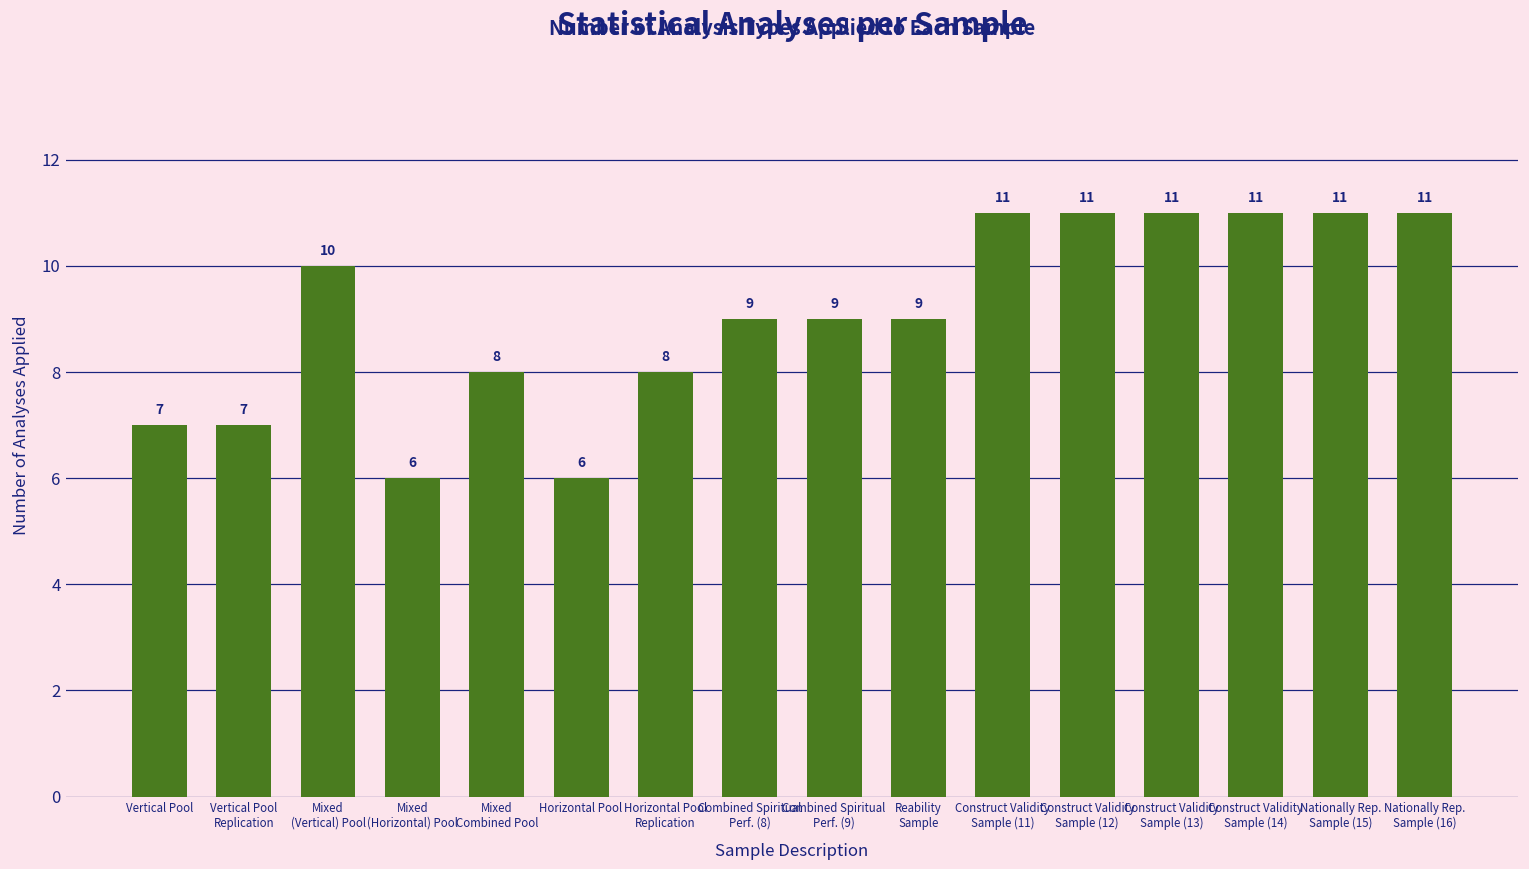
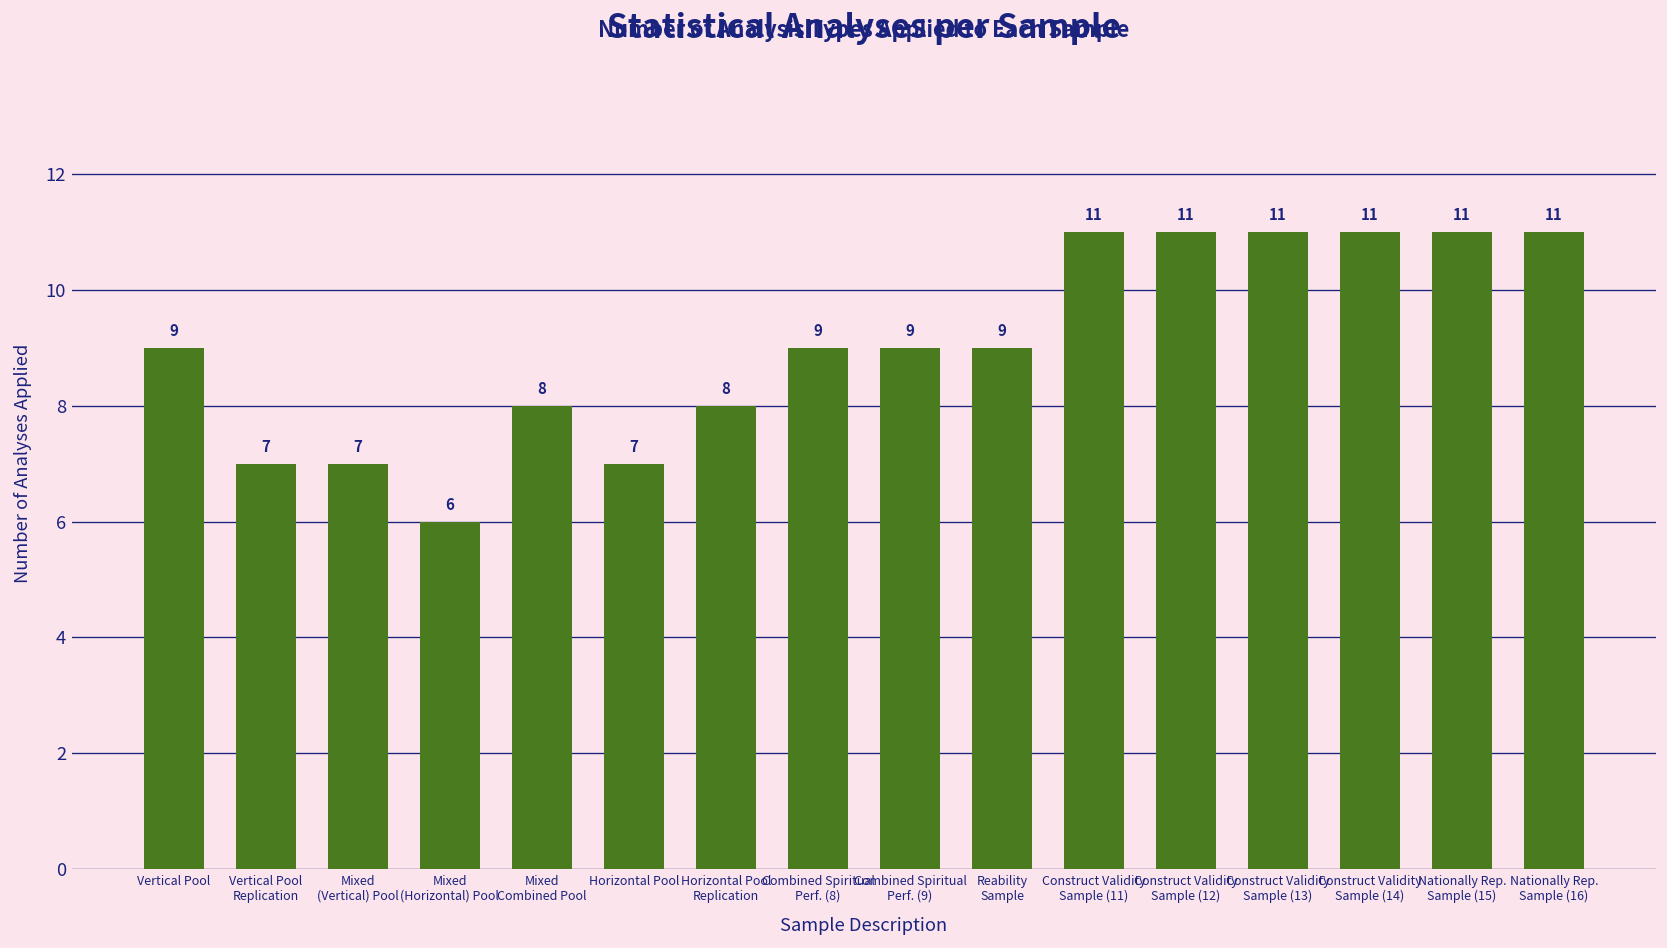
Vertical Pool: 7 -> 9
Mixed (Vertical) Pool: 10 -> 7
Horizontal Pool: 6 -> 7
